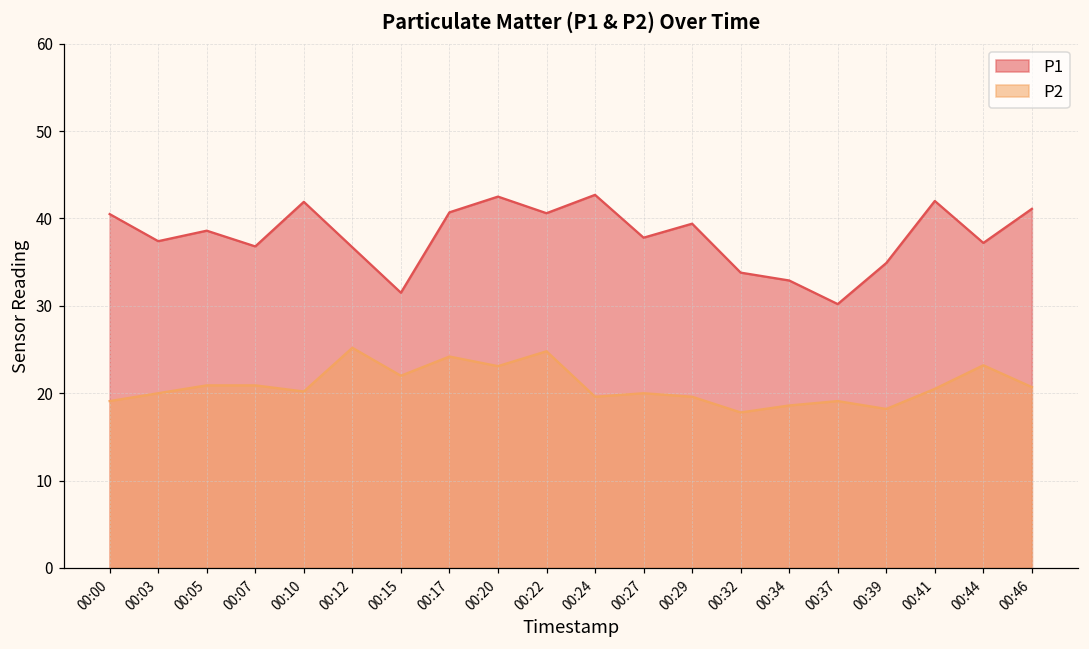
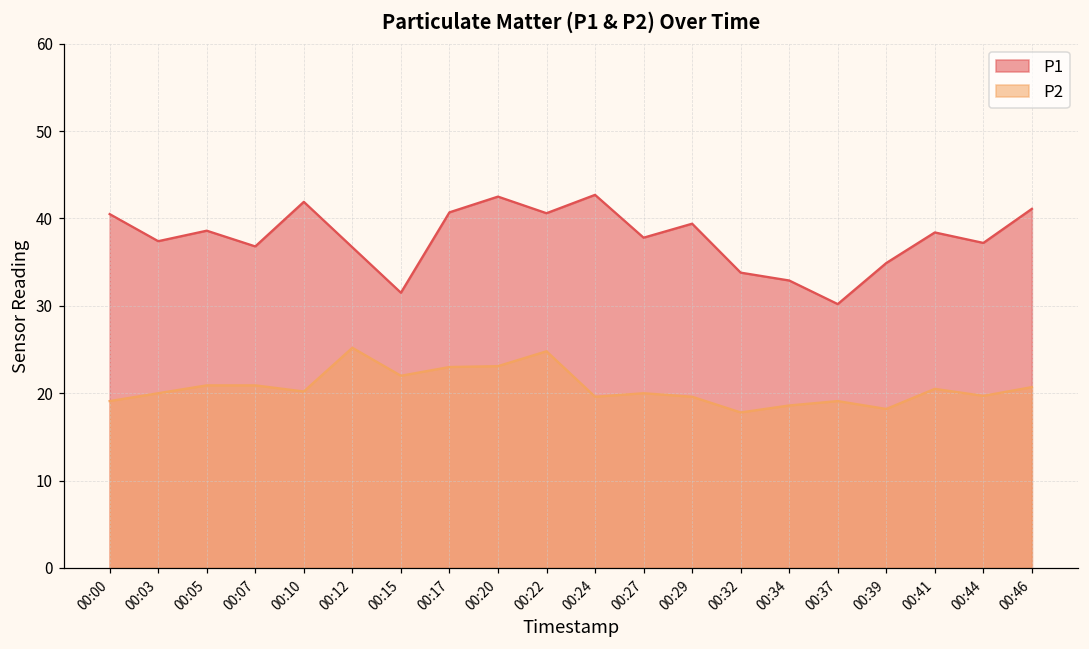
P2, 00:17: 24 -> 23
P1, 00:41: 42 -> 38
P2, 00:44: 23 -> 20
